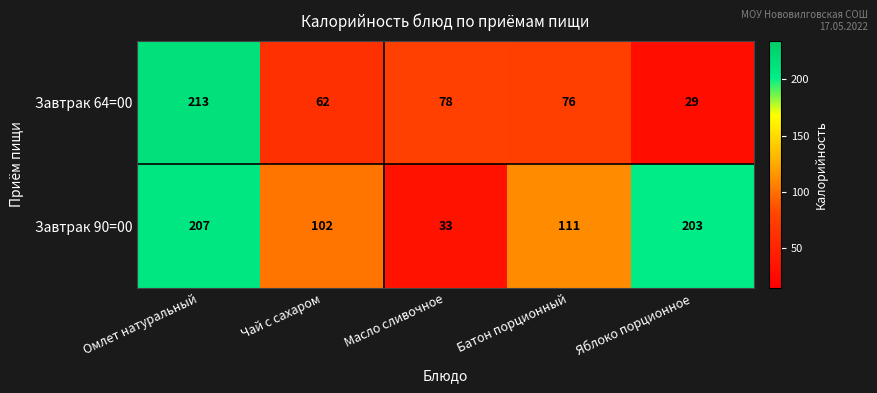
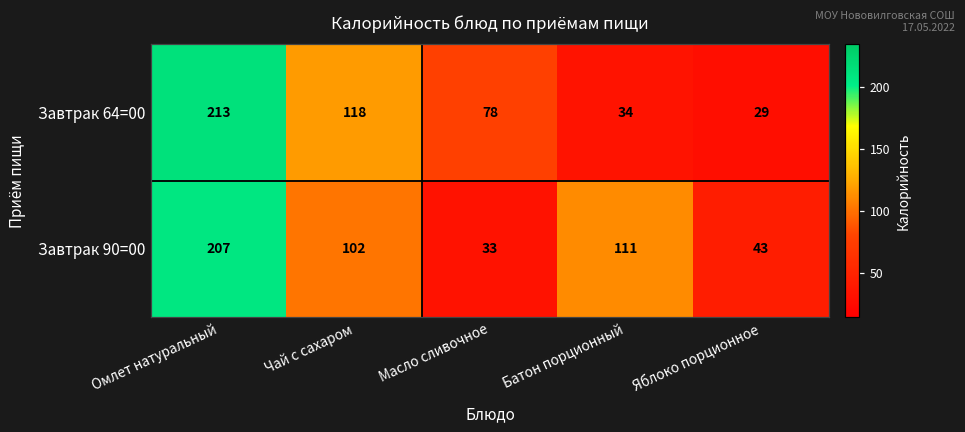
Завтрак 64=00, Чай с сахаром: 62 -> 118
Завтрак 64=00, Батон порционный: 76 -> 34
Завтрак 90=00, Яблоко порционное: 203 -> 43
